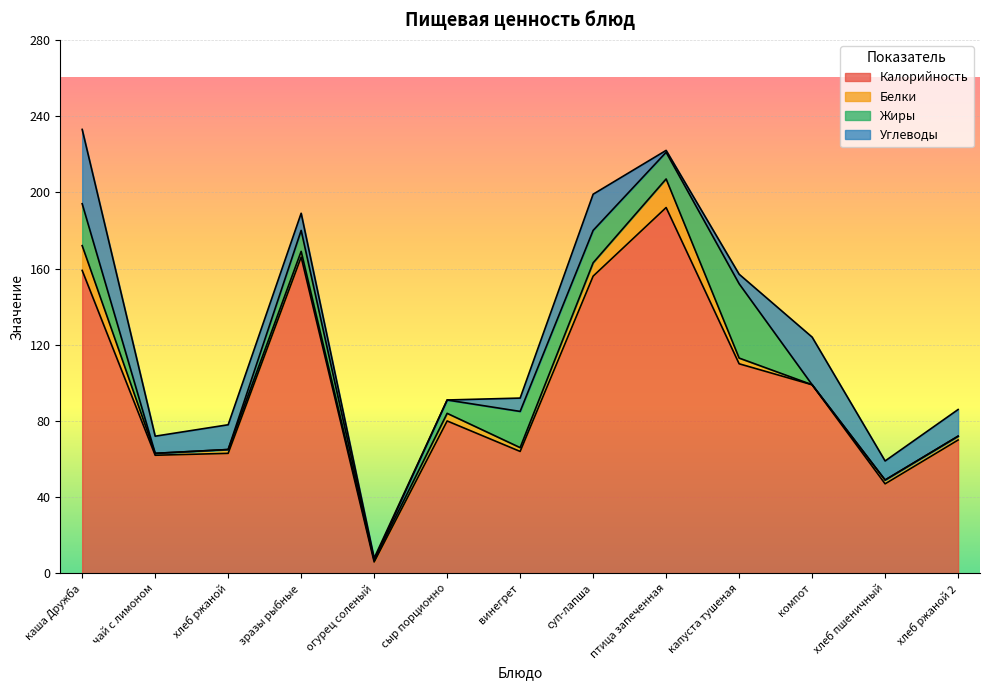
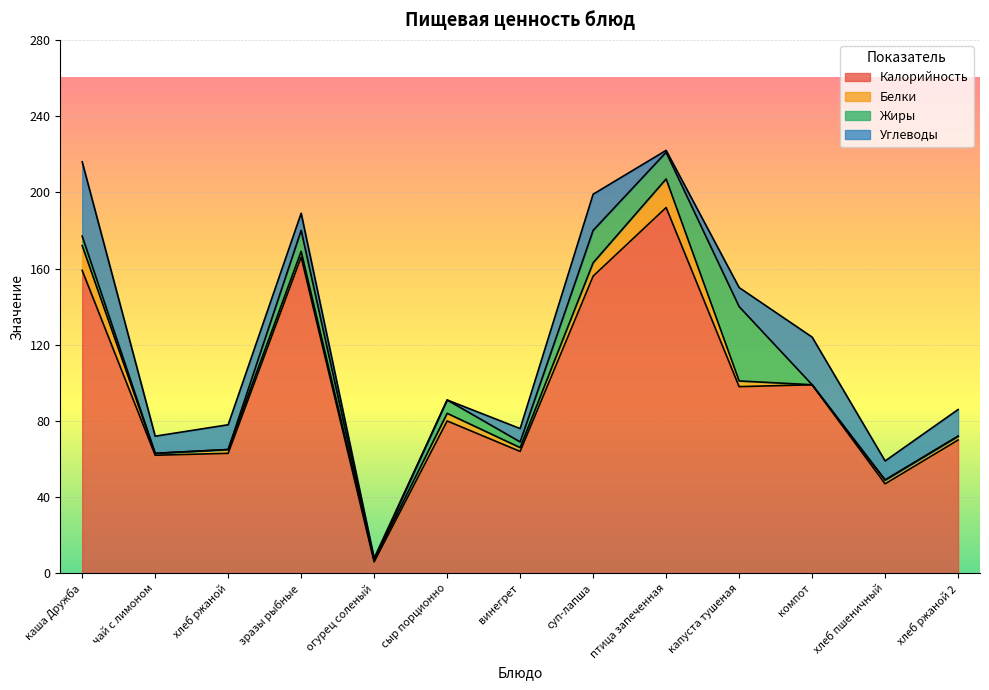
Жиры, каша Дружба: 22 -> 5
Жиры, винегрет: 19 -> 3
Калорийность, капуста тушеная: 110 -> 98
Углеводы, капуста тушеная: 5 -> 10
